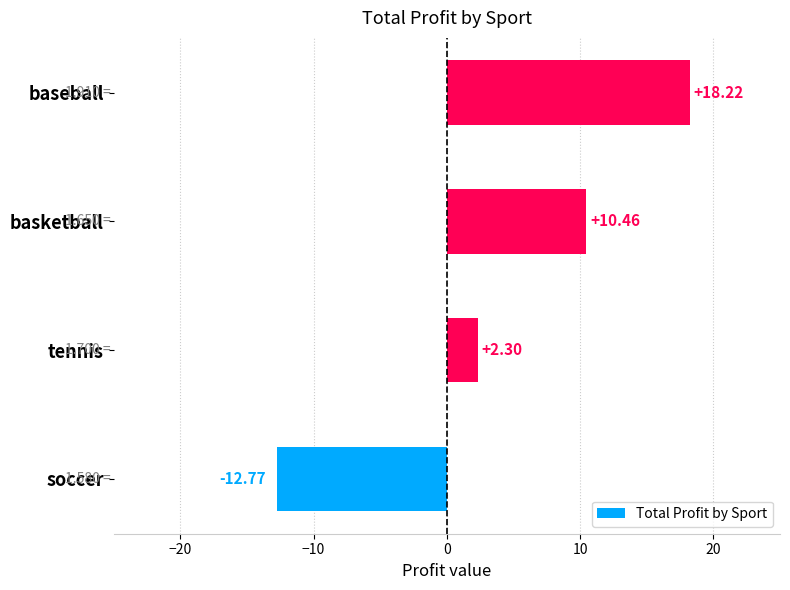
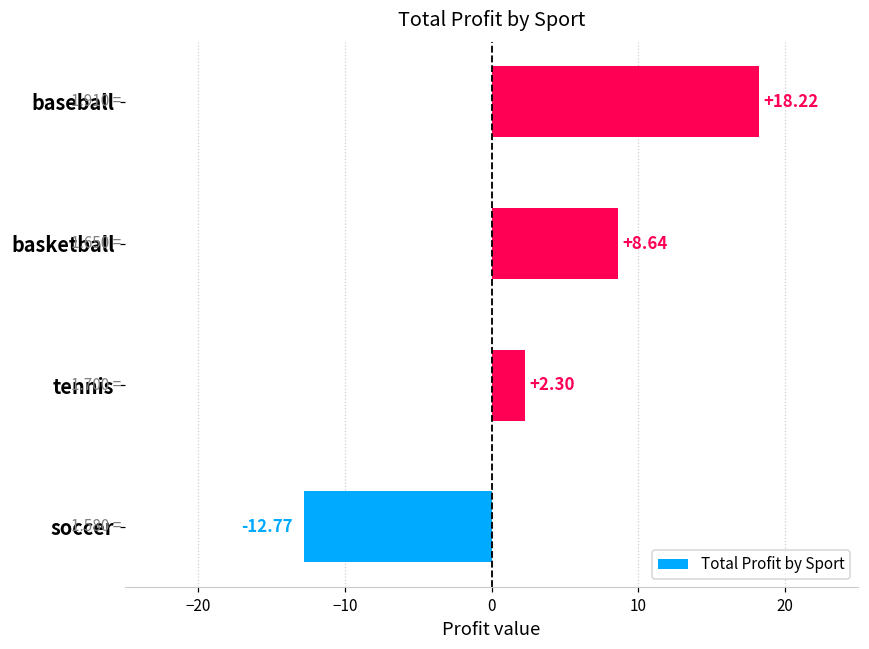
basketball: +10.46 -> +8.64
